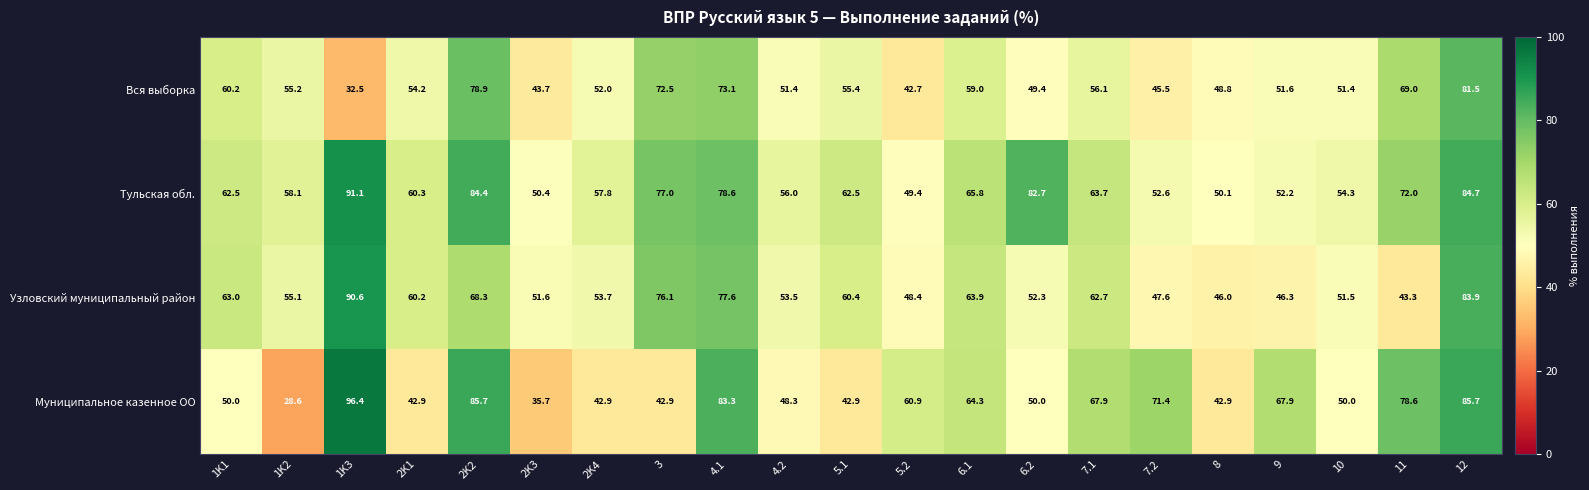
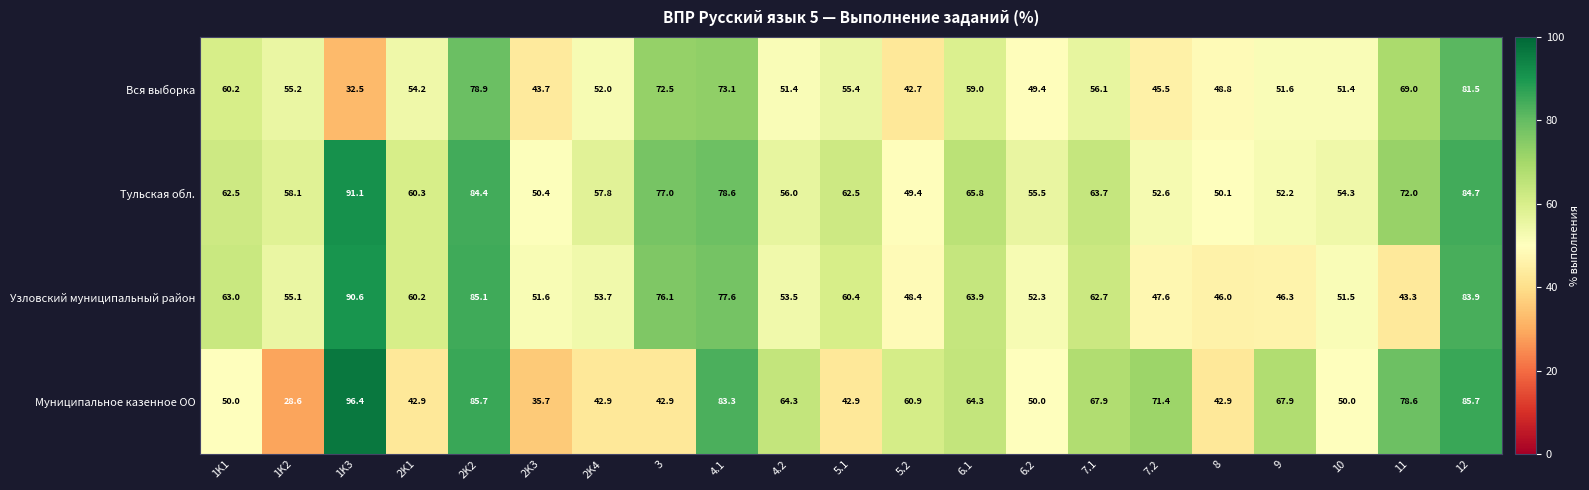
Тульская обл., 6.2: 82.7 -> 55.5
Узловский муниципальный район, 2K2: 68.3 -> 85.1
Муниципальное казенное ОО, 4.2: 48.3 -> 64.3
